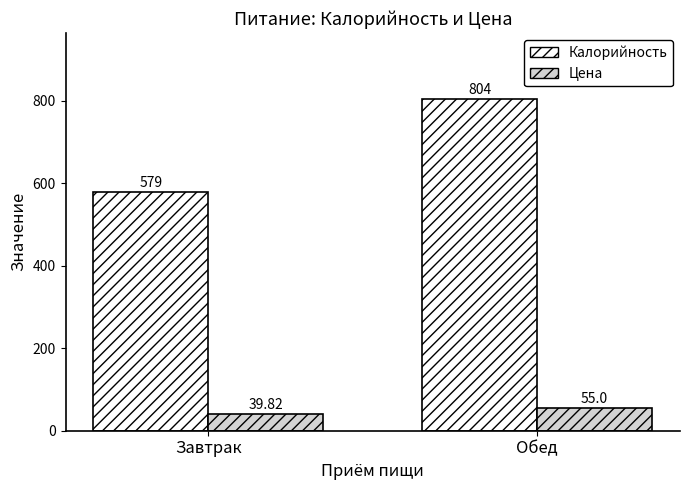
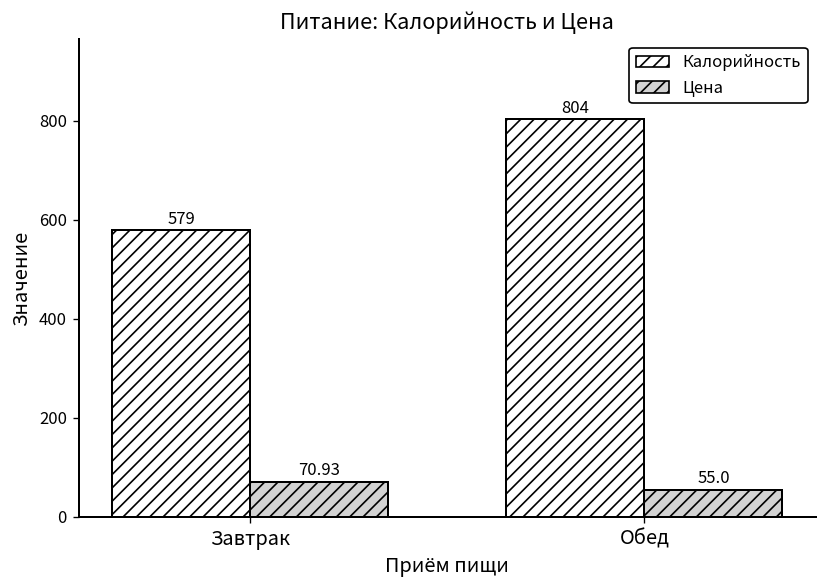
Цена, Завтрак: 39.82 -> 70.93
